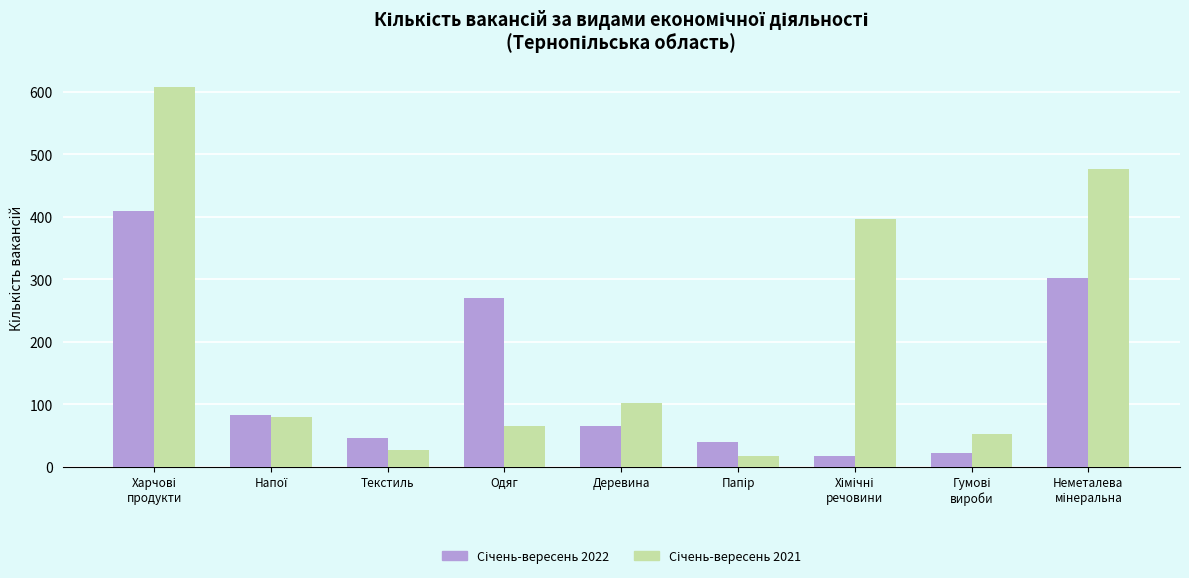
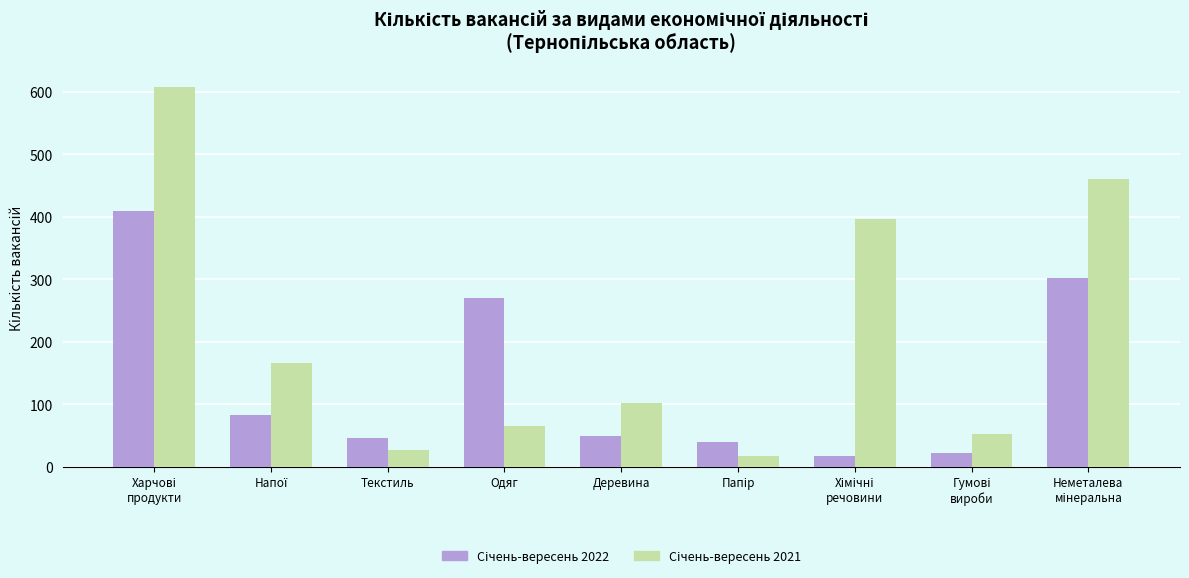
Січень-вересень 2021, Напої: 80 -> 170
Січень-вересень 2022, Деревина: 70 -> 50
Січень-вересень 2021, Неметалева мінеральна: 480 -> 460
